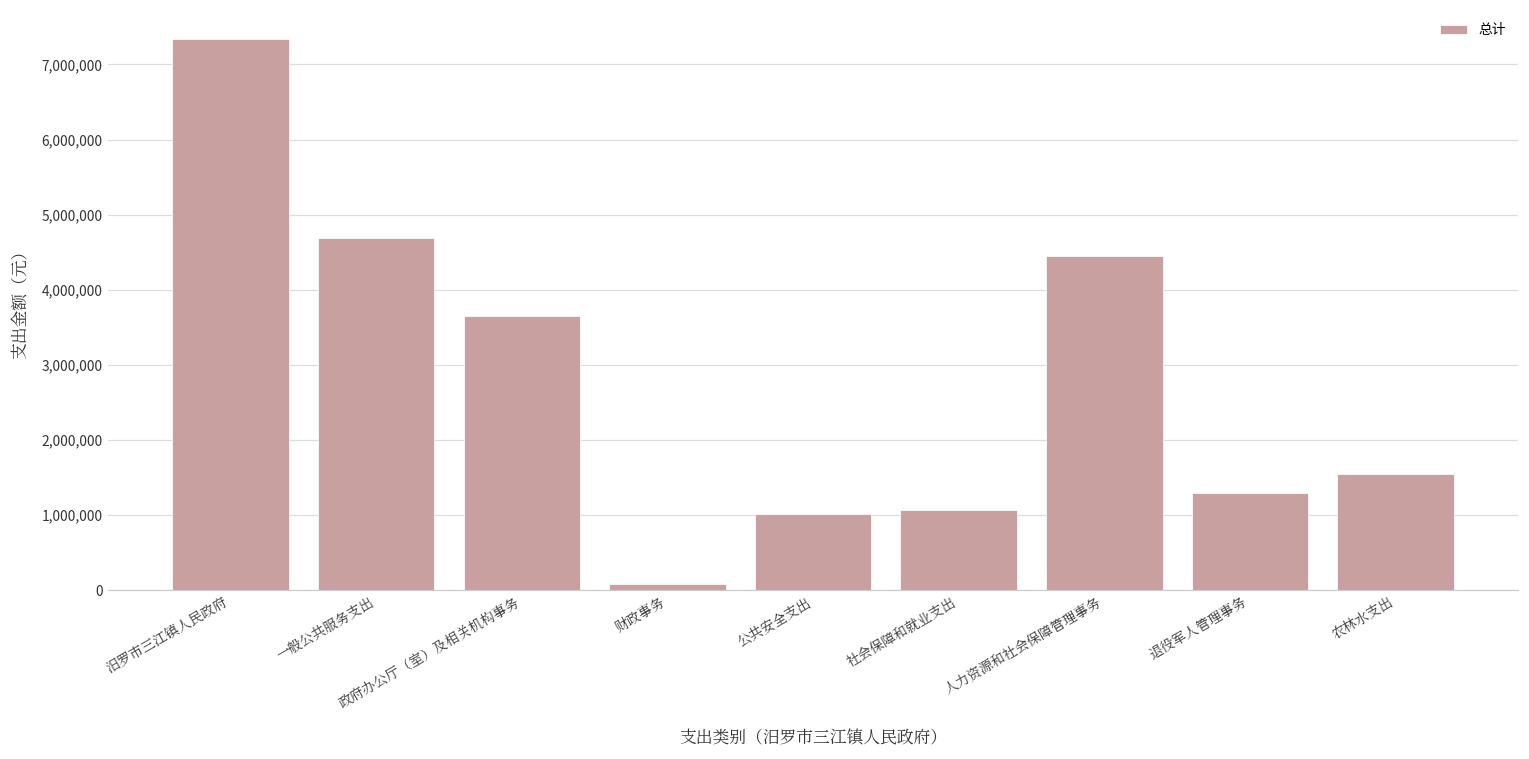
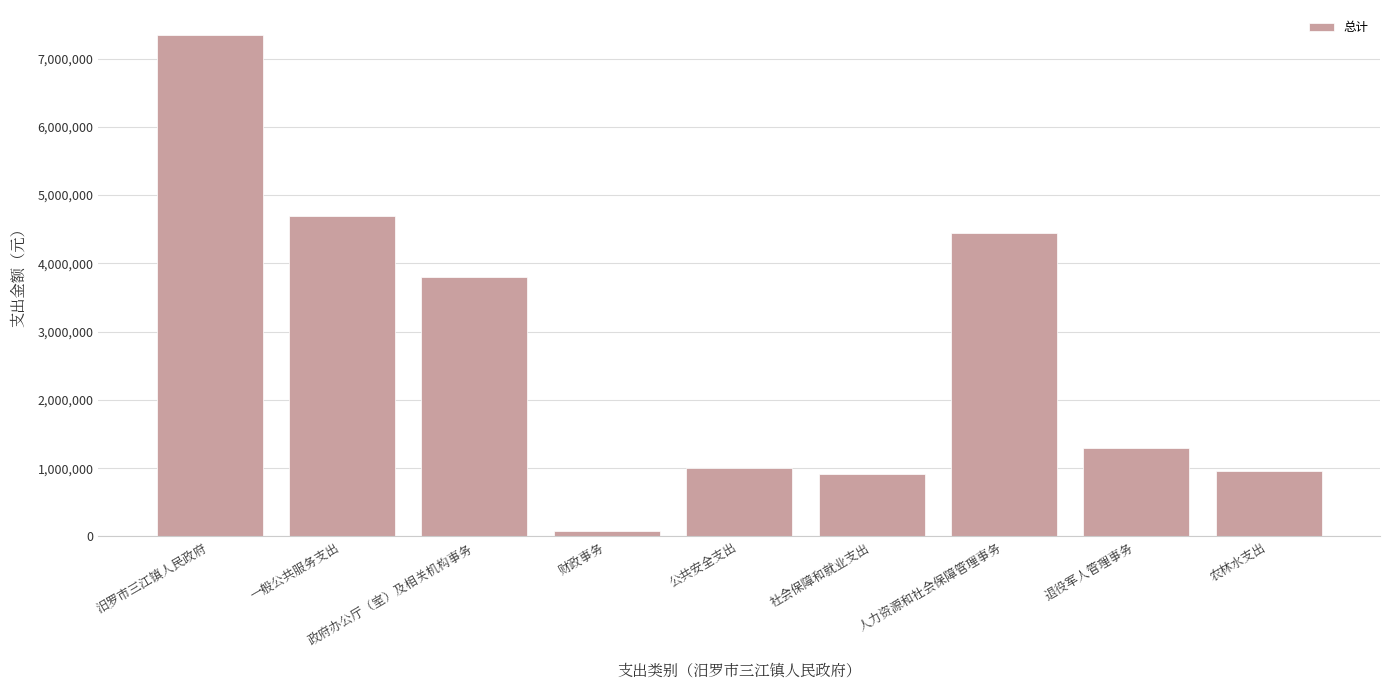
政府办公厅（室）及相关机构事务: 3,600,000 -> 3,800,000
社会保障和就业支出: 1,100,000 -> 900,000
农林水支出: 1,500,000 -> 1,000,000
